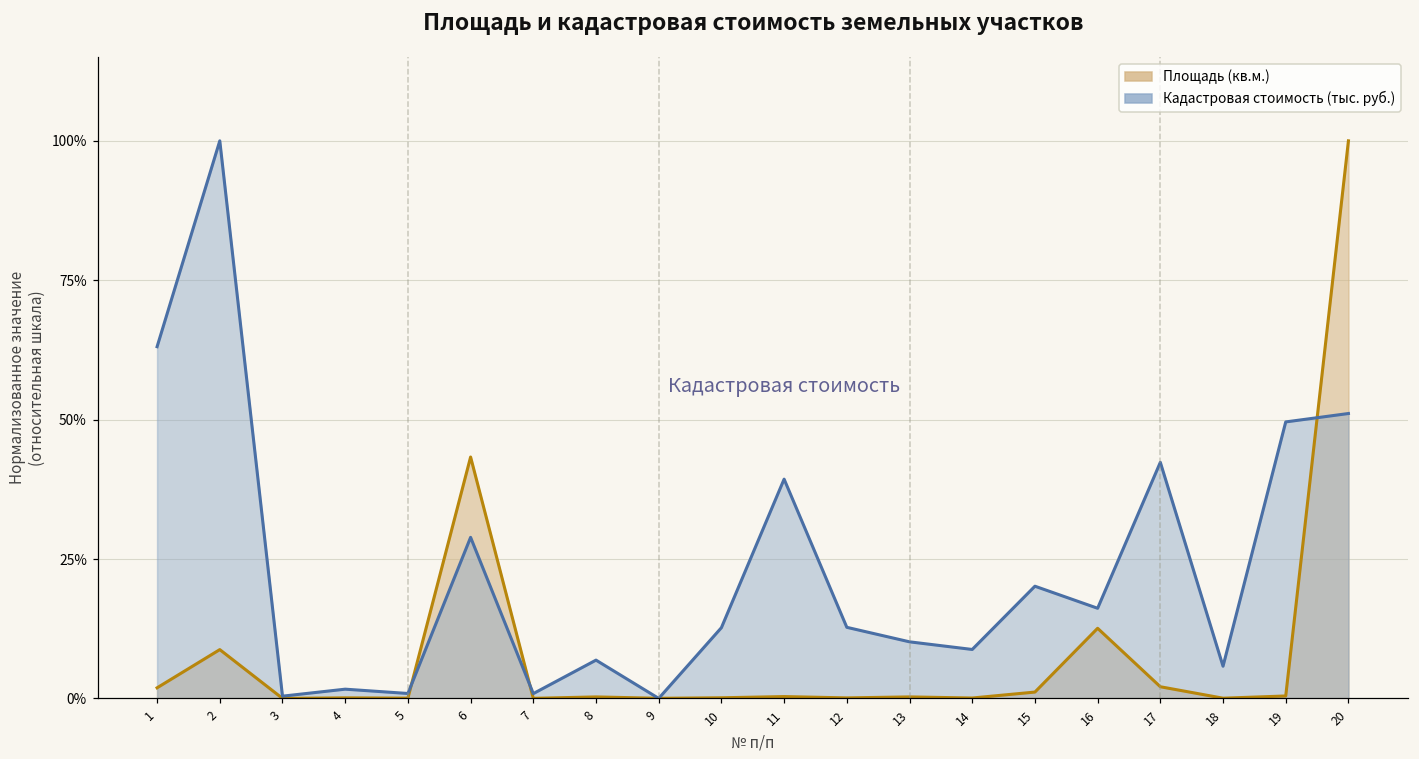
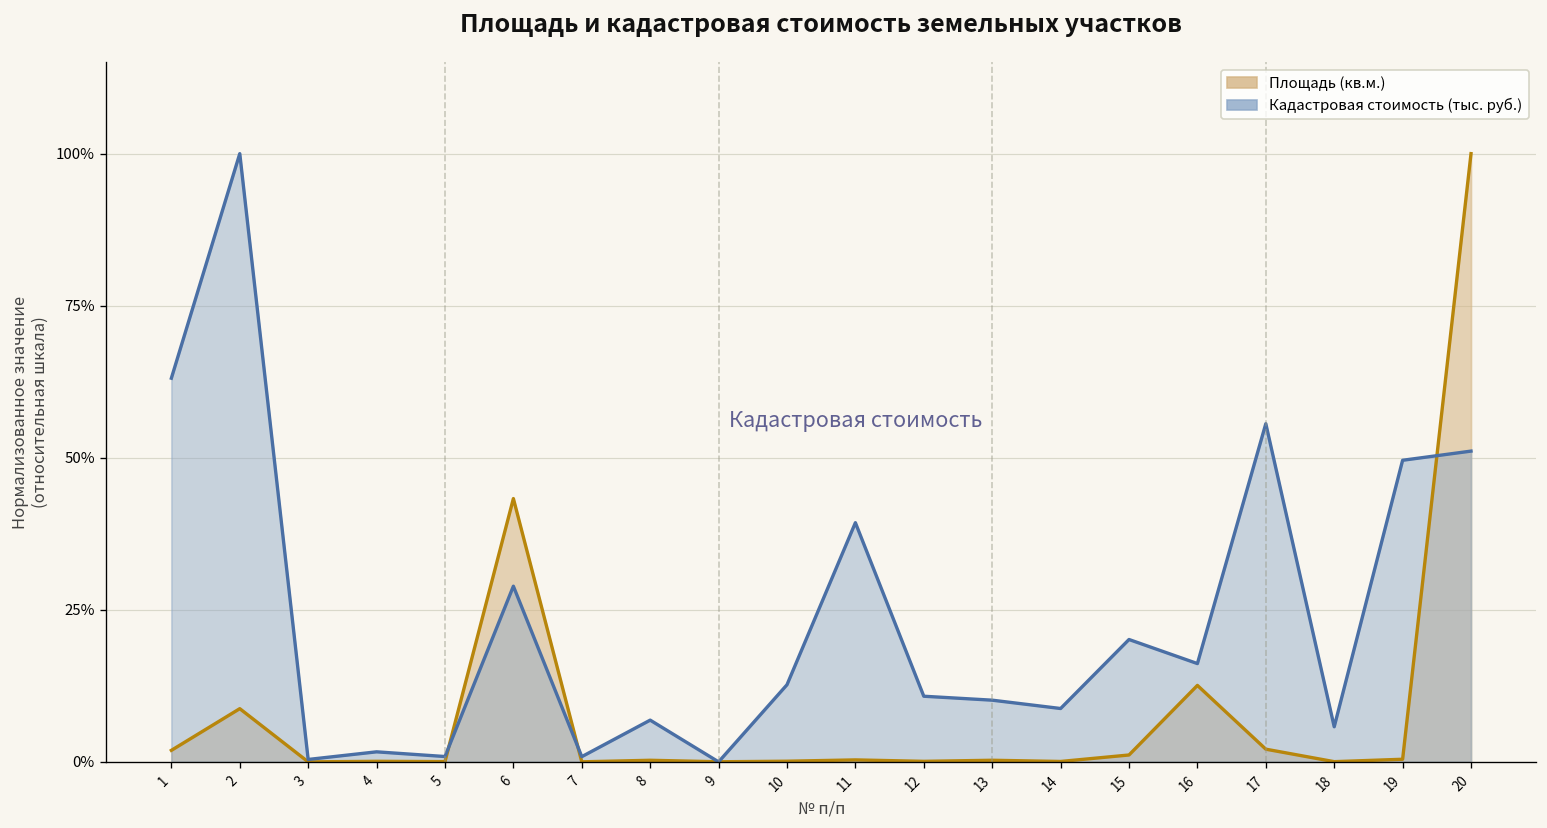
Кадастровая стоимость (тыс. руб.), 12: 13% -> 11%
Кадастровая стоимость (тыс. руб.), 17: 42% -> 56%
